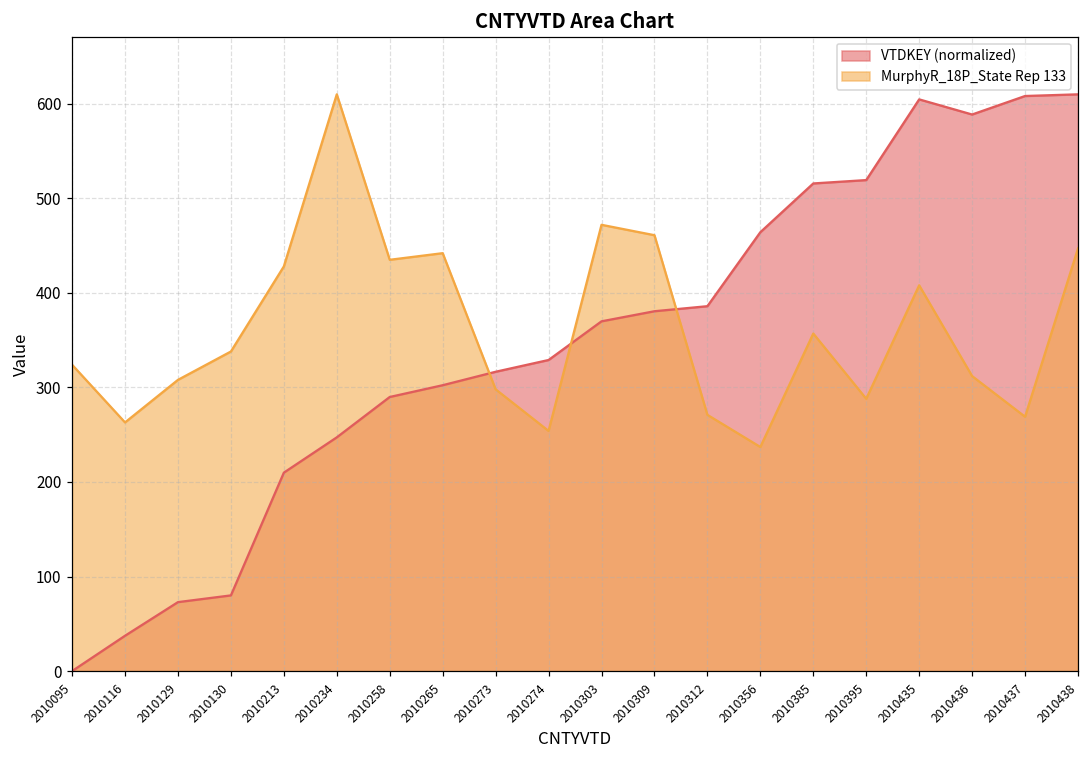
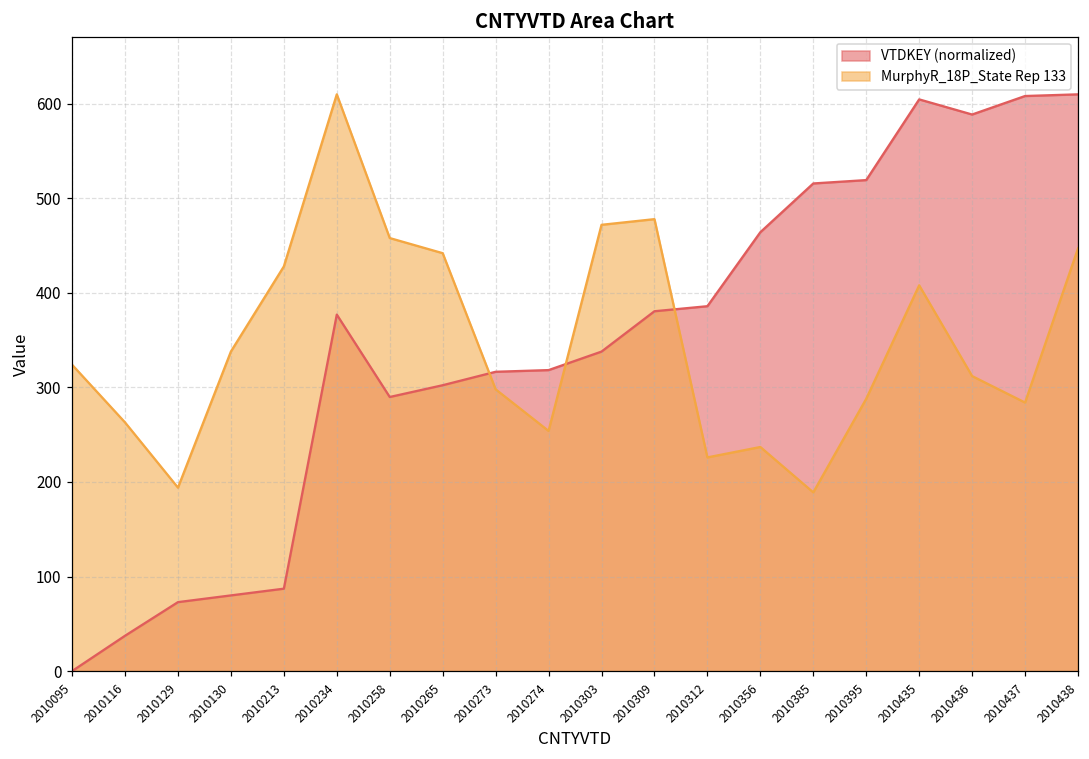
MurphyR_18P_State Rep 133, 2010129: 310 -> 190
VTDKEY (normalized), 2010213: 210 -> 90
VTDKEY (normalized), 2010234: 250 -> 380
MurphyR_18P_State Rep 133, 2010258: 440 -> 460
VTDKEY (normalized), 2010274: 330 -> 320
VTDKEY (normalized), 2010303: 370 -> 340
MurphyR_18P_State Rep 133, 2010309: 460 -> 480
MurphyR_18P_State Rep 133, 2010312: 270 -> 230
MurphyR_18P_State Rep 133, 2010385: 360 -> 190
MurphyR_18P_State Rep 133, 2010437: 270 -> 280
